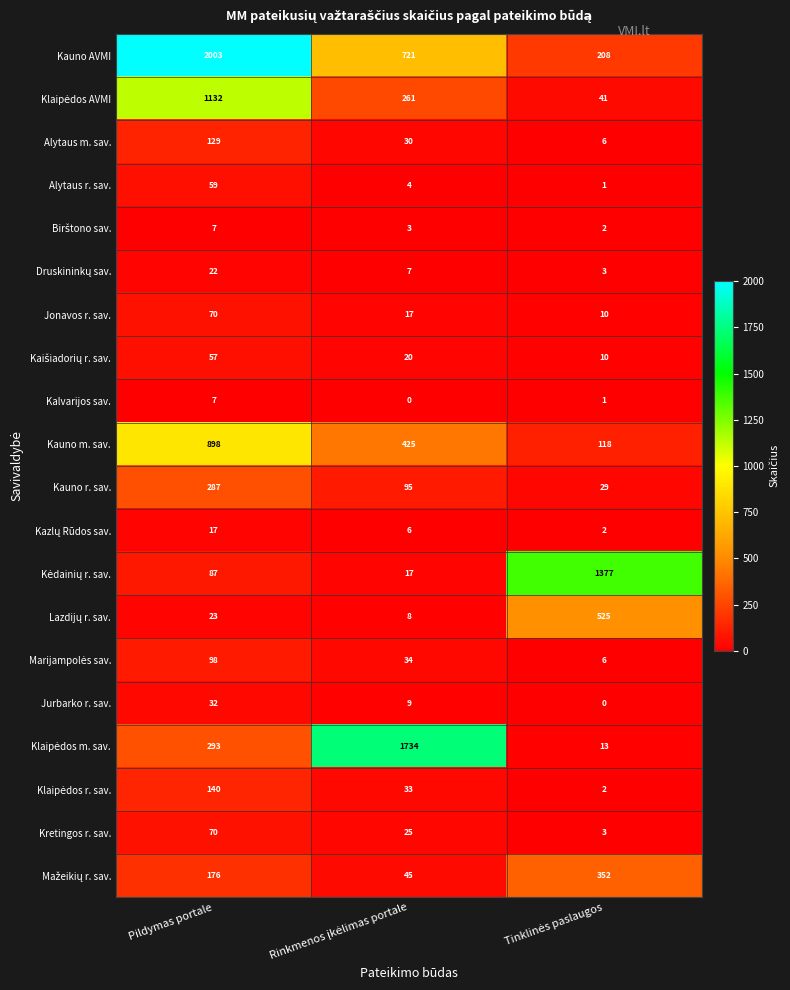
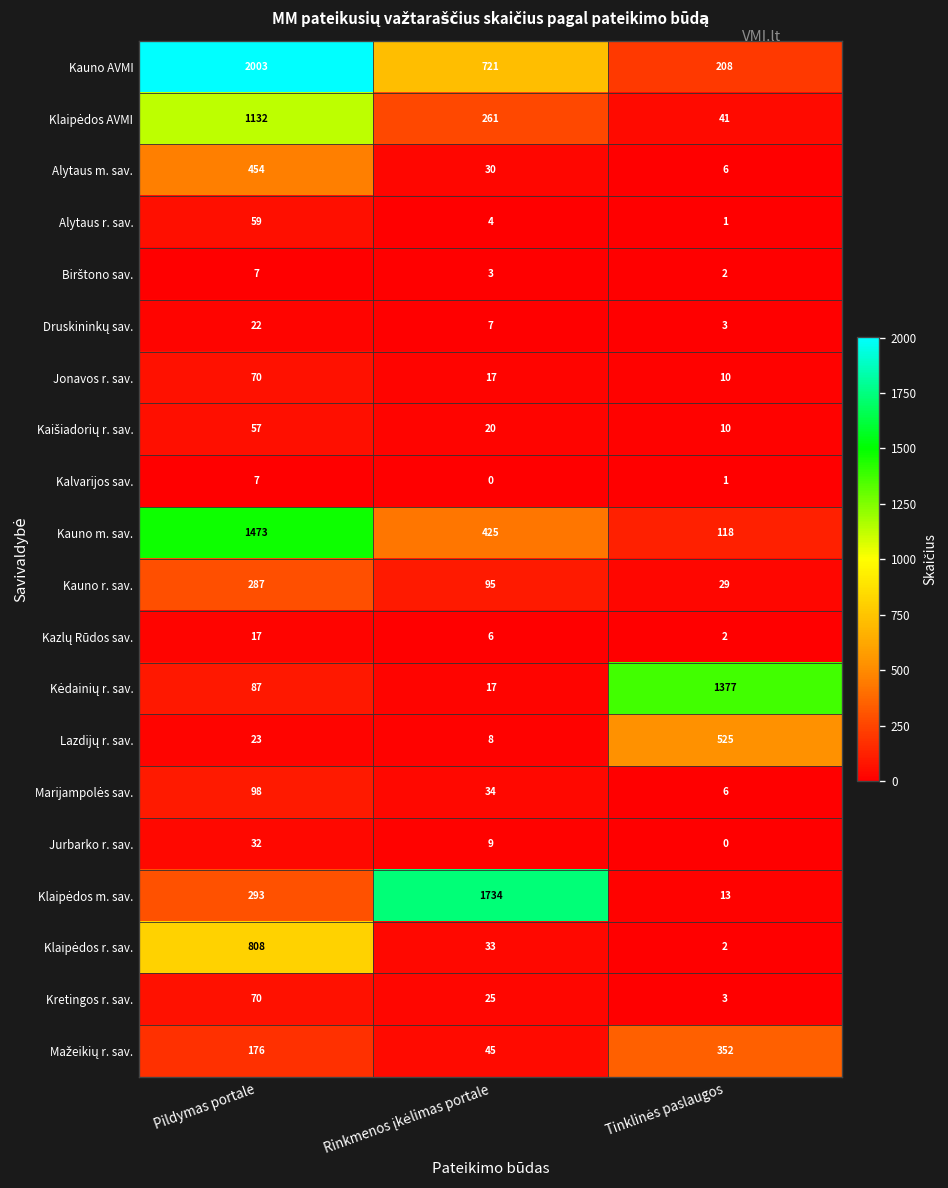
Alytaus m. sav., Pildymas portale: 129 -> 454
Kauno m. sav., Pildymas portale: 898 -> 1473
Klaipėdos r. sav., Pildymas portale: 140 -> 808
